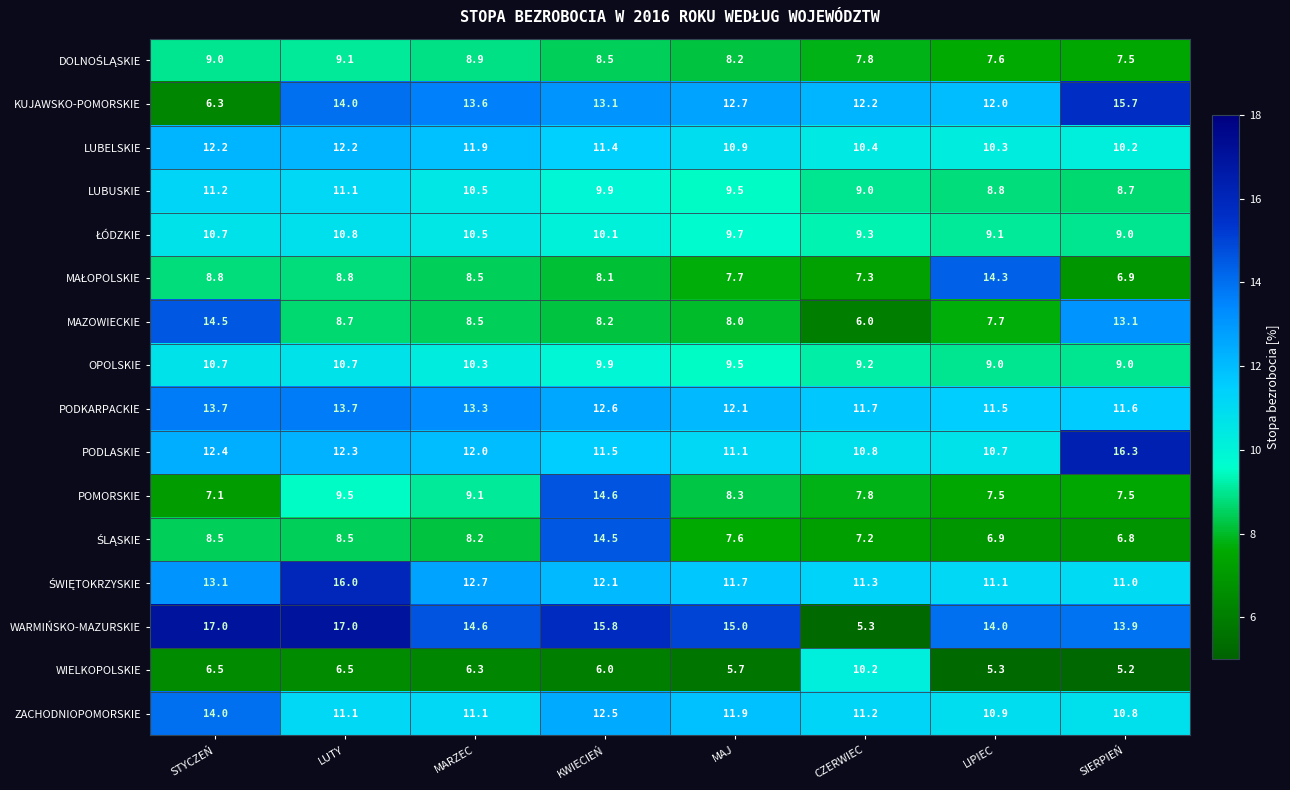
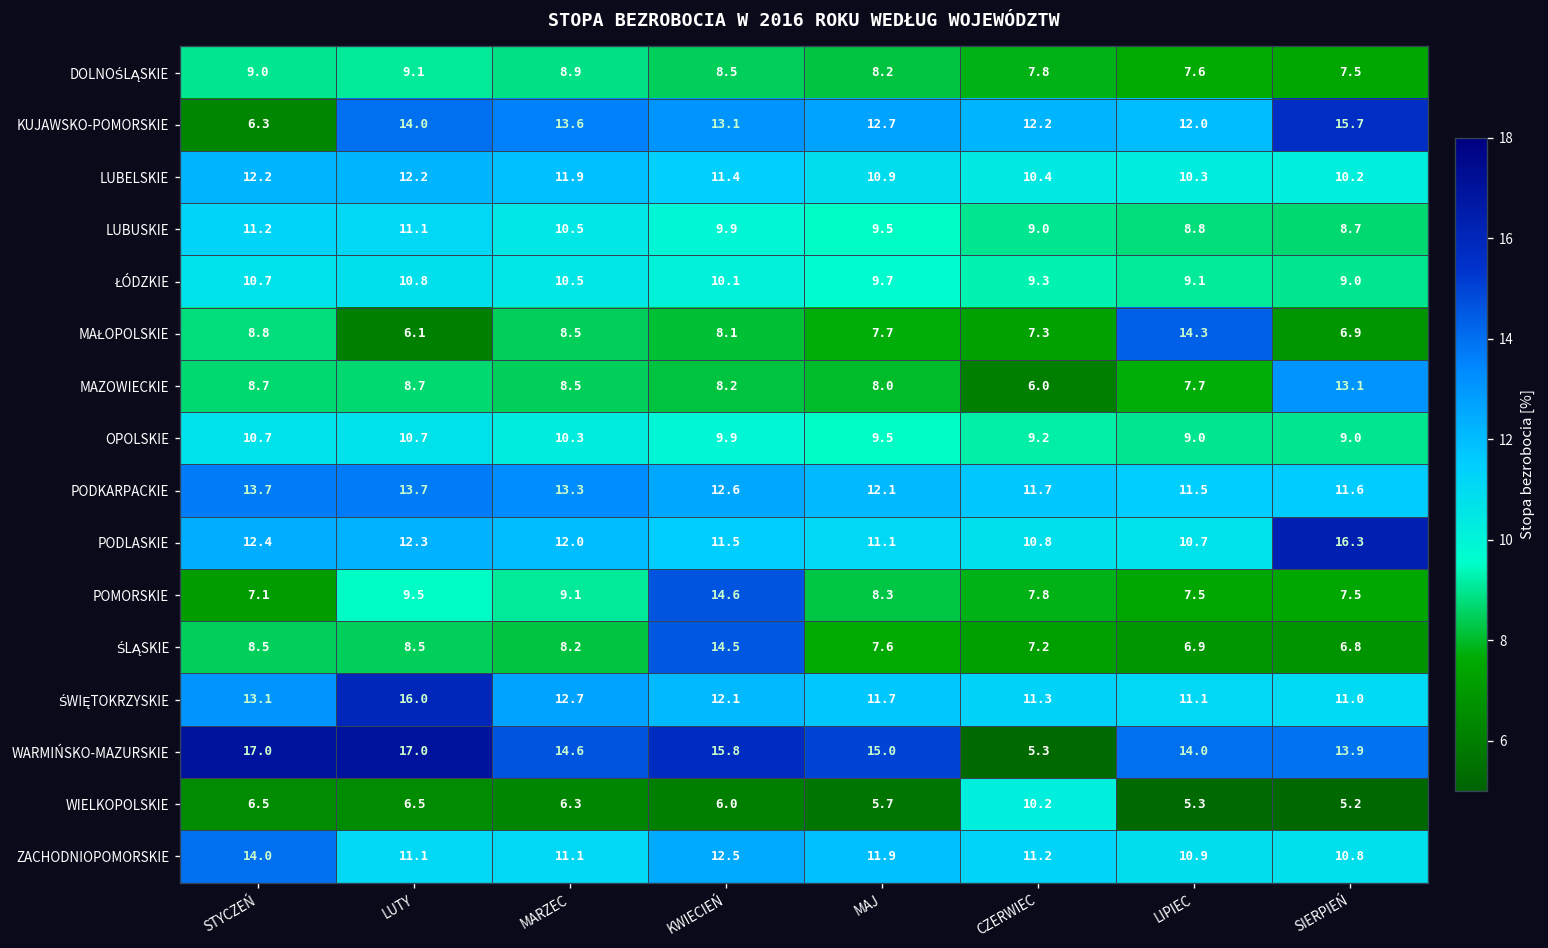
MAŁOPOLSKIE, LUTY: 8.8 -> 6.1
MAZOWIECKIE, STYCZEŃ: 14.5 -> 8.7
